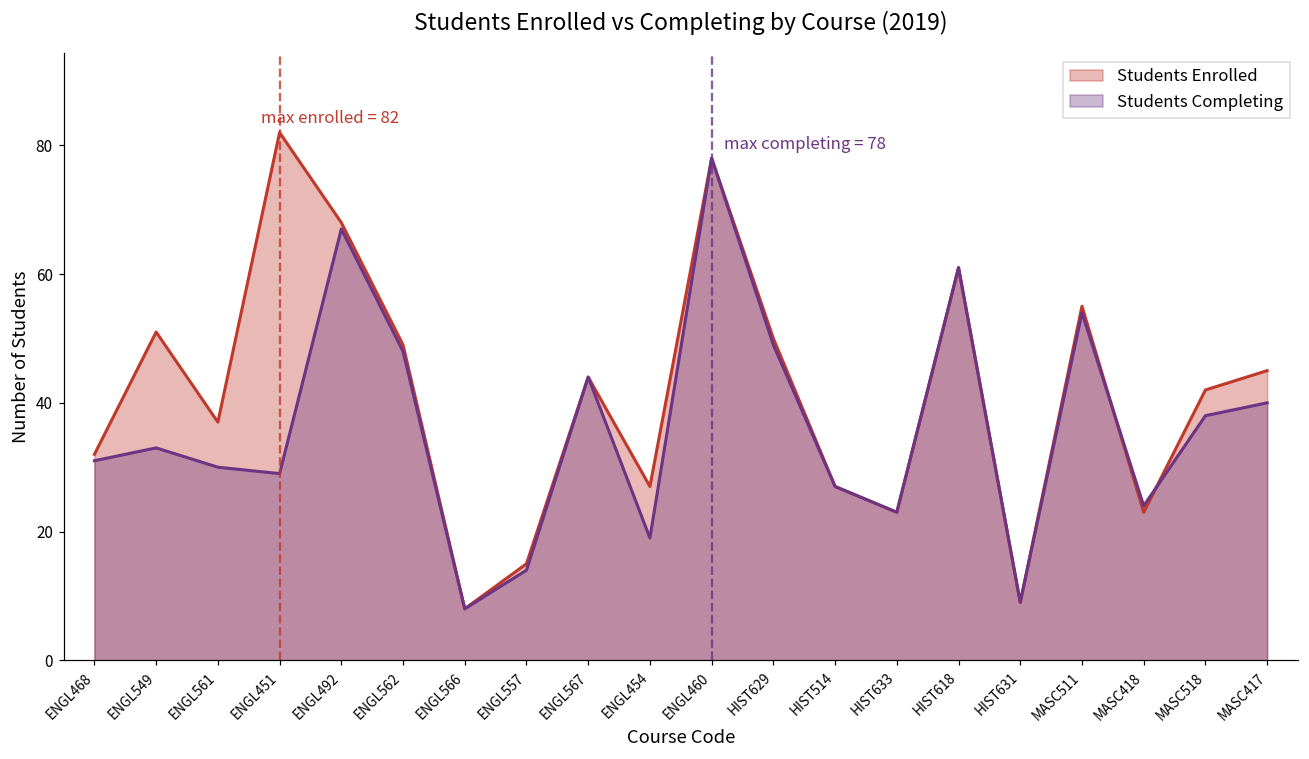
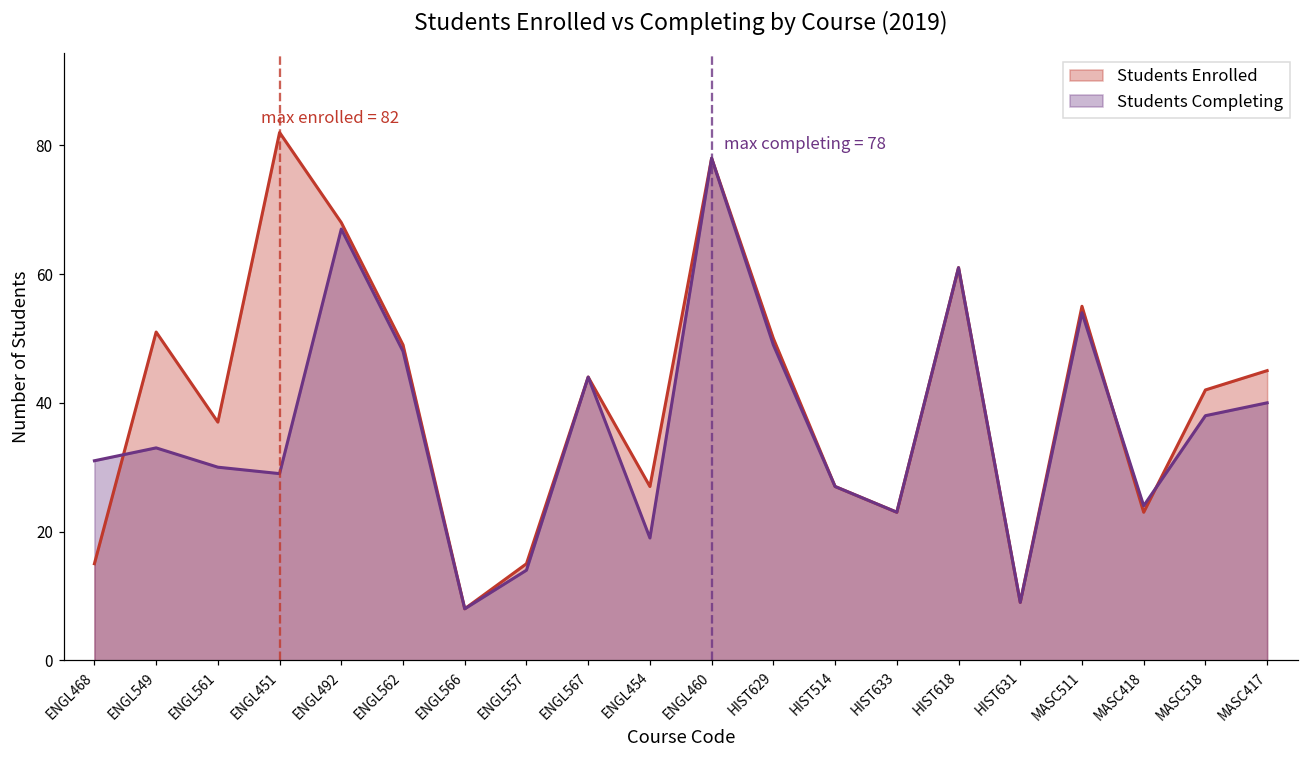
Students Enrolled, ENGL468: 32 -> 15
